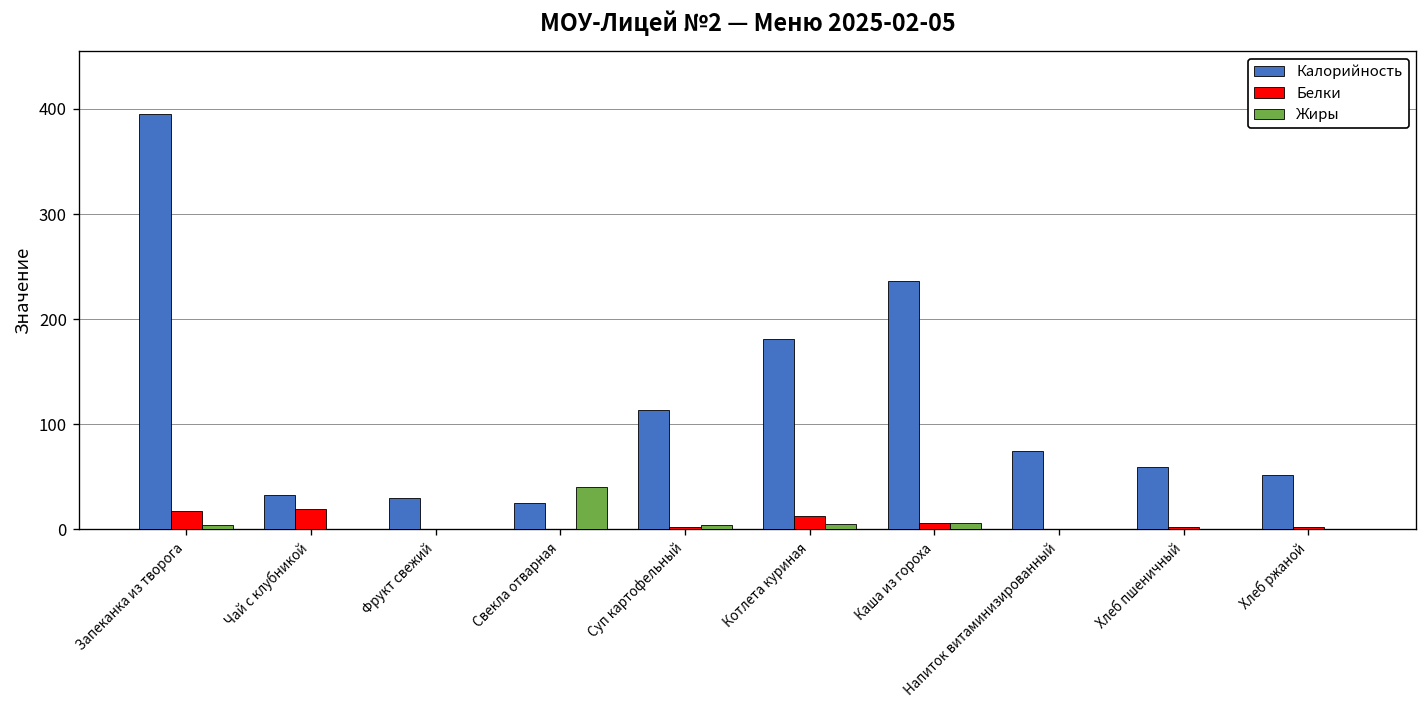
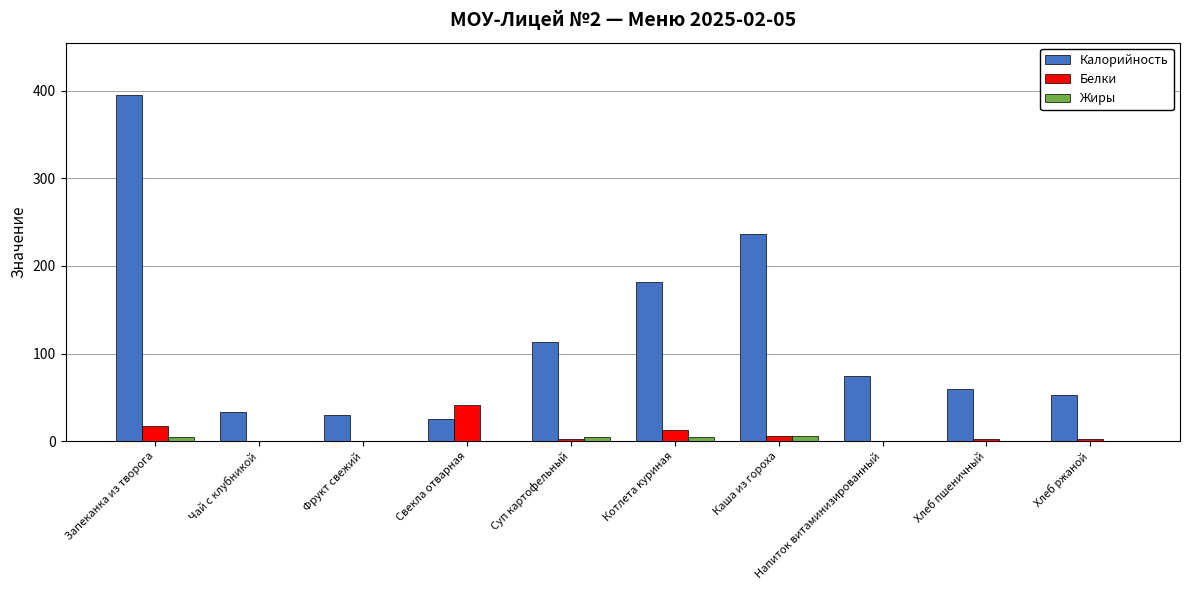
Белки, Чай с клубникой: 20 -> 0
Белки, Свекла отварная: 0 -> 40
Жиры, Свекла отварная: 40 -> 0
